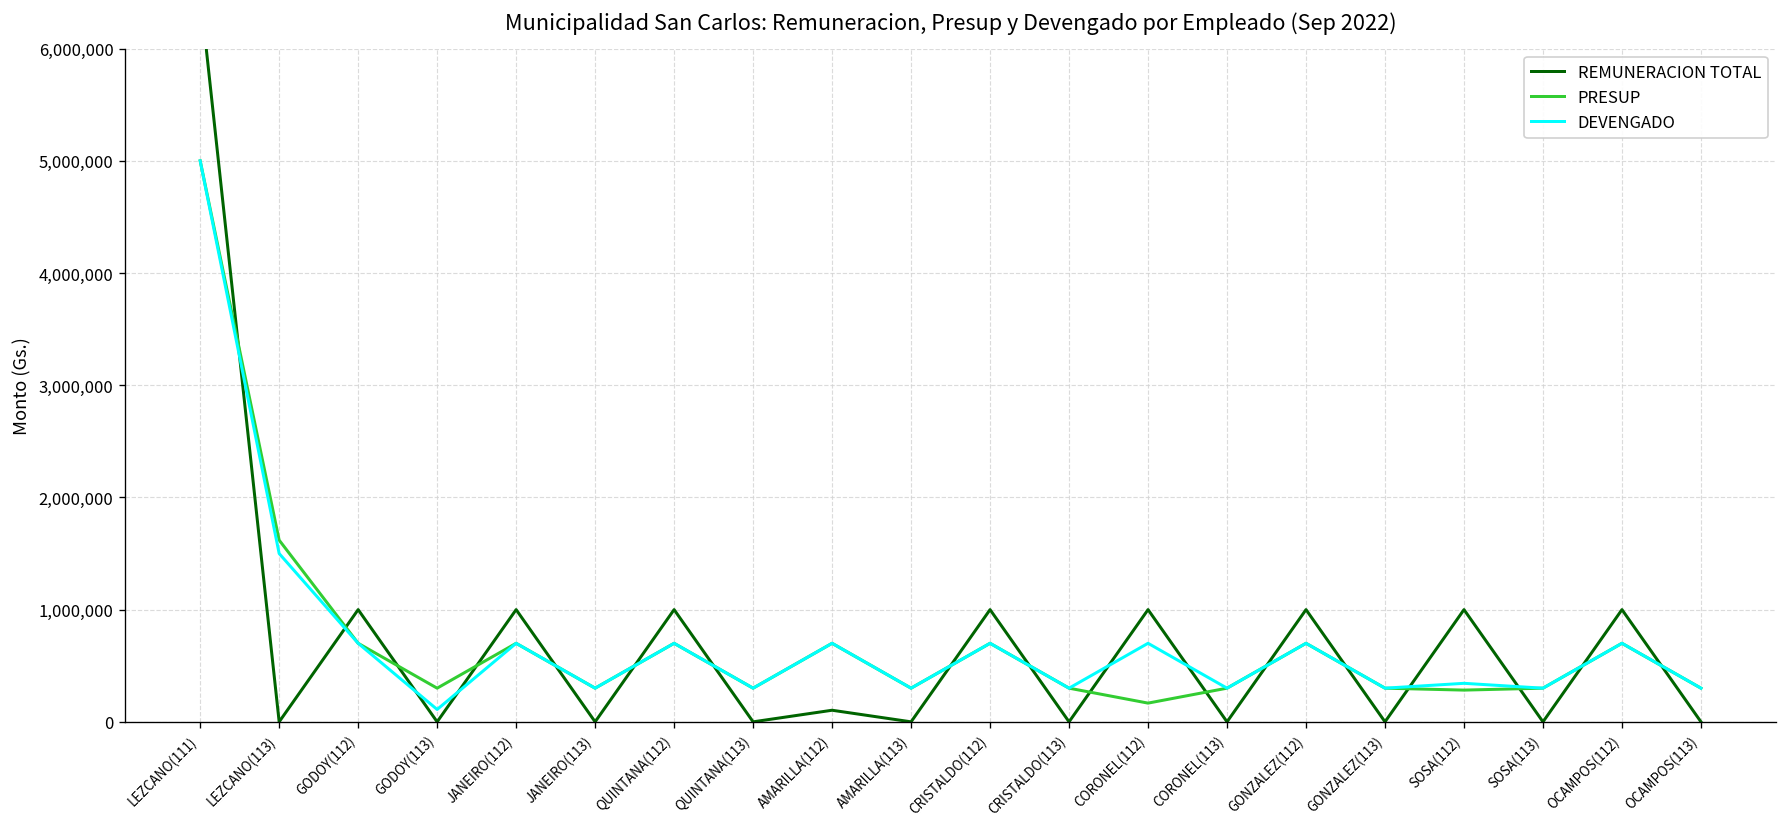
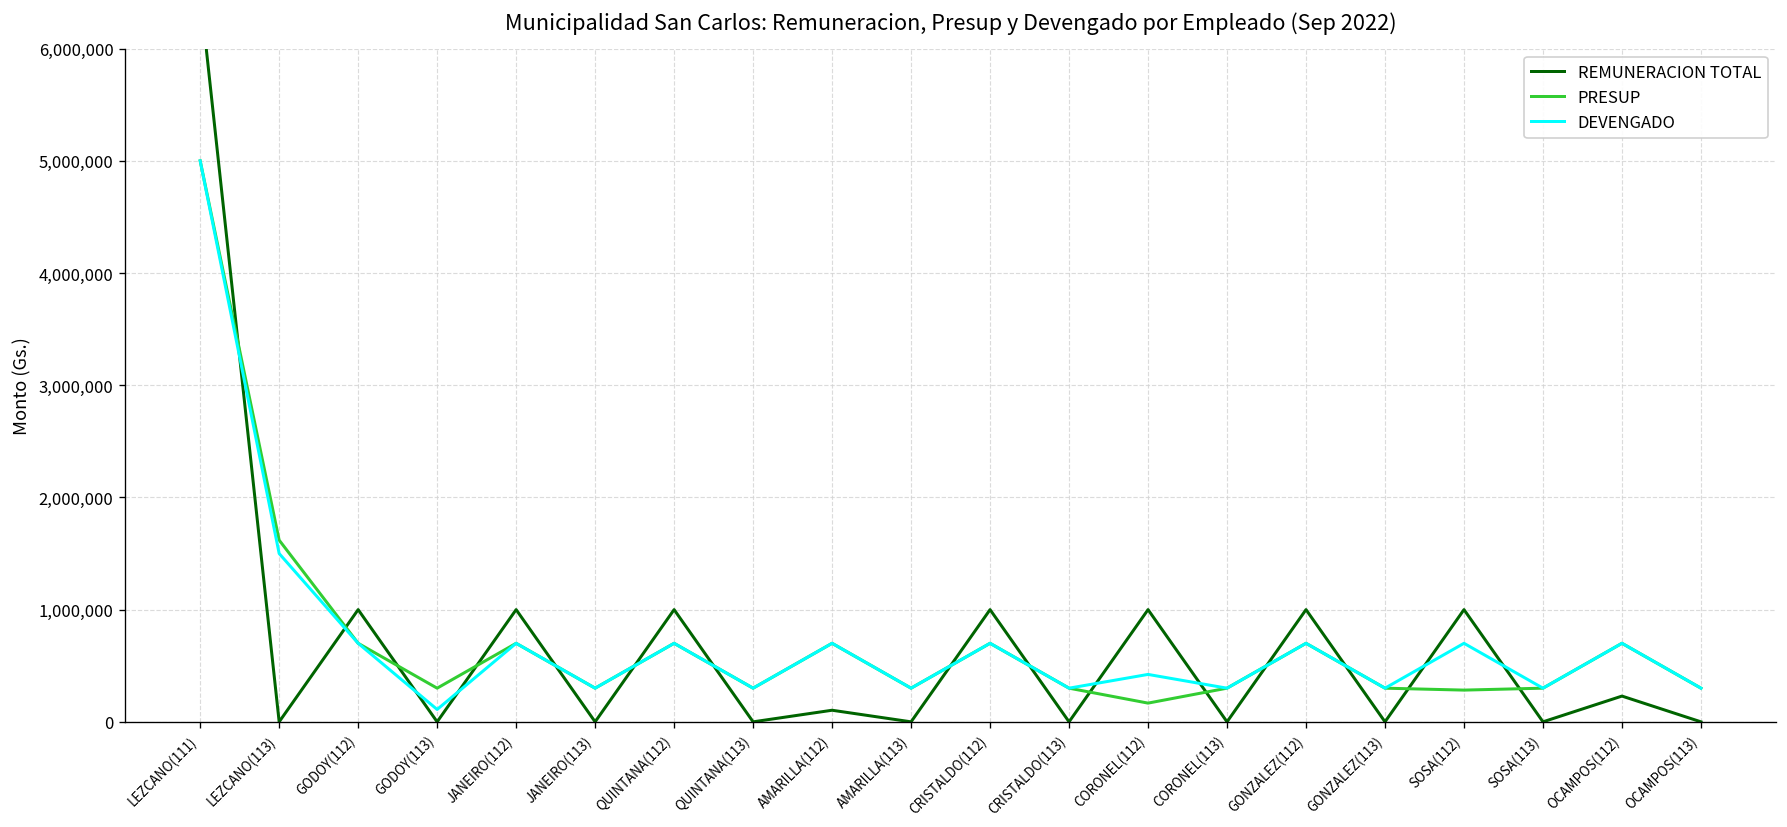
DEVENGADO, CORONEL(112): 700,000 -> 400,000
DEVENGADO, SOSA(112): 300,000 -> 700,000
REMUNERACION TOTAL, OCAMPOS(112): 1,000,000 -> 200,000
